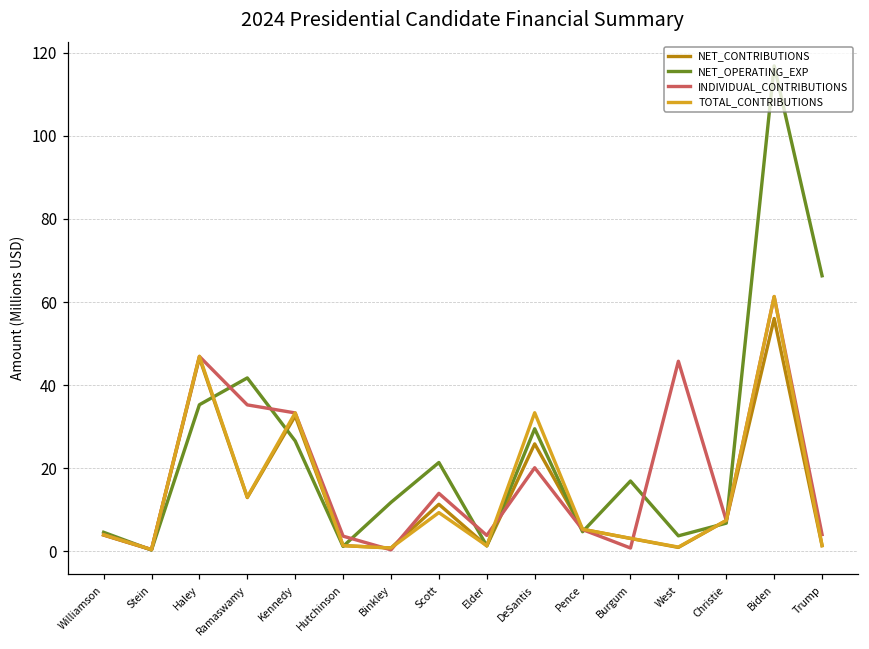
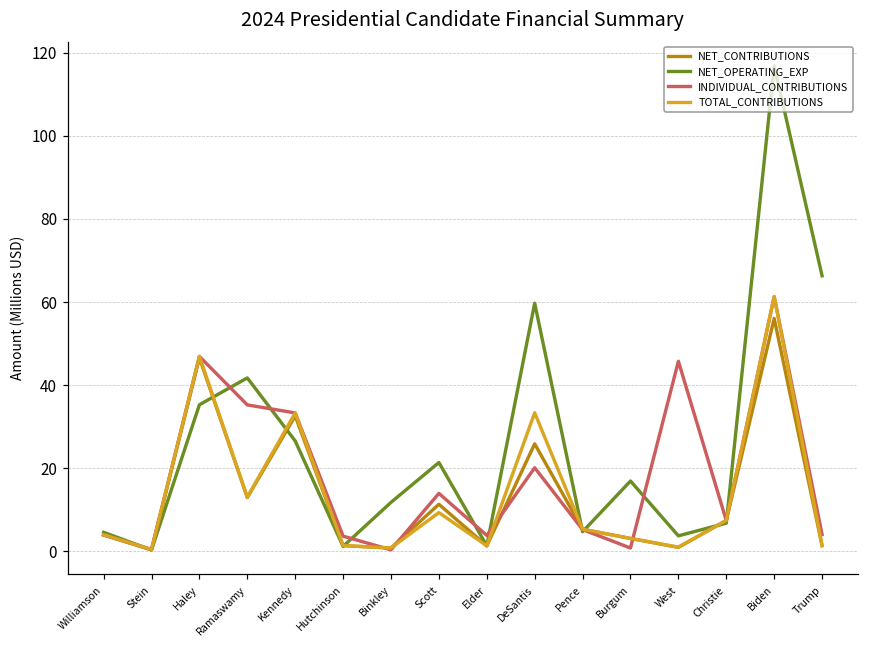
NET_OPERATING_EXP, DeSantis: 29 -> 60
